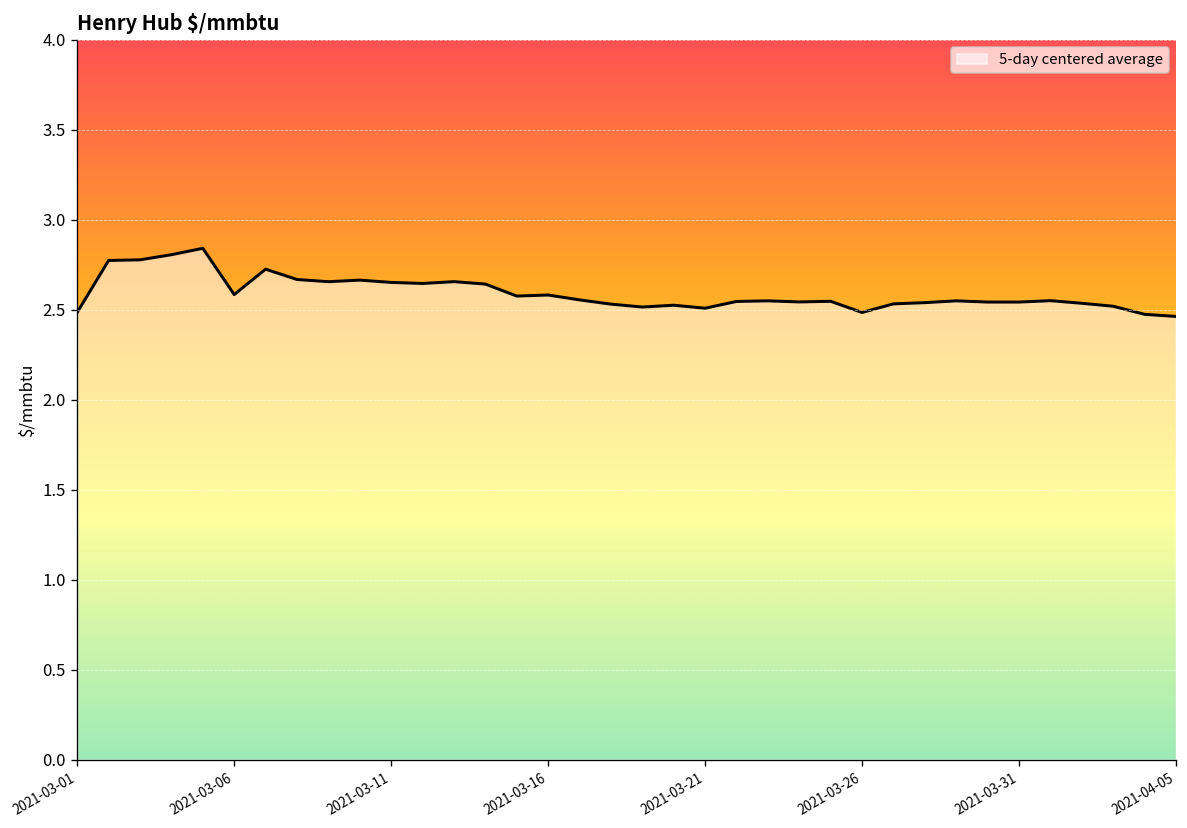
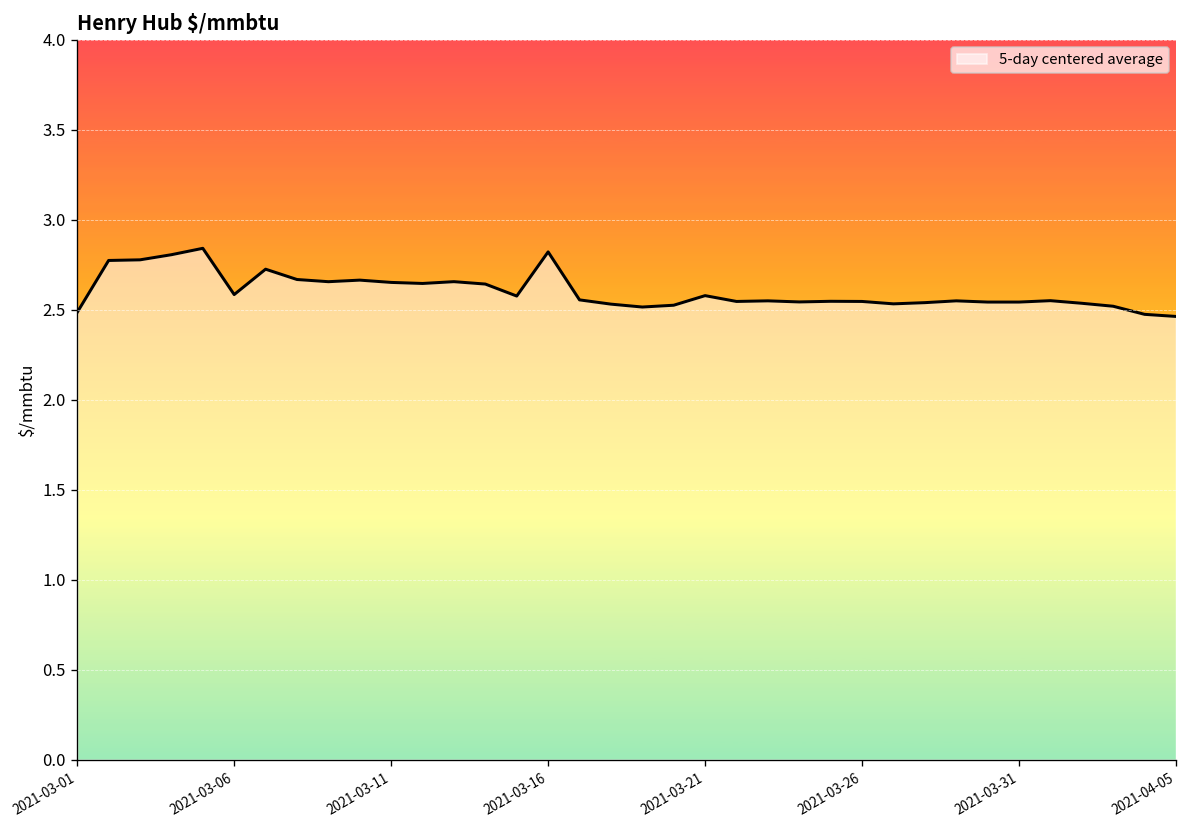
2021-03-16: 2.58 -> 2.82
2021-03-21: 2.51 -> 2.58
2021-03-26: 2.49 -> 2.55
